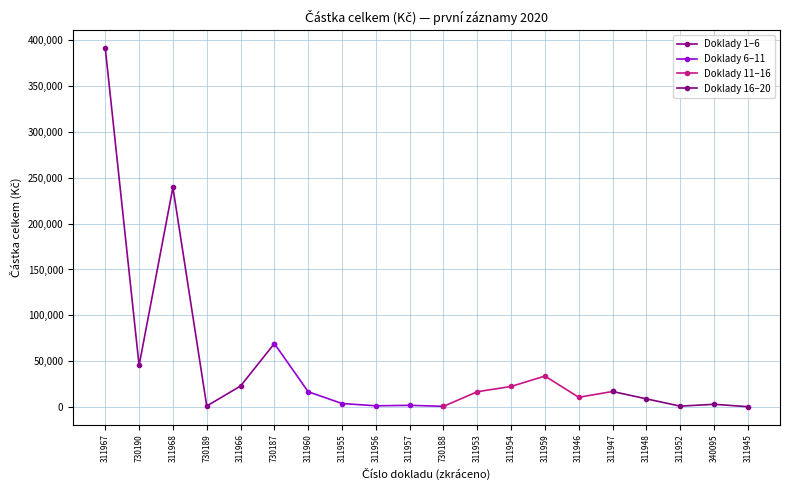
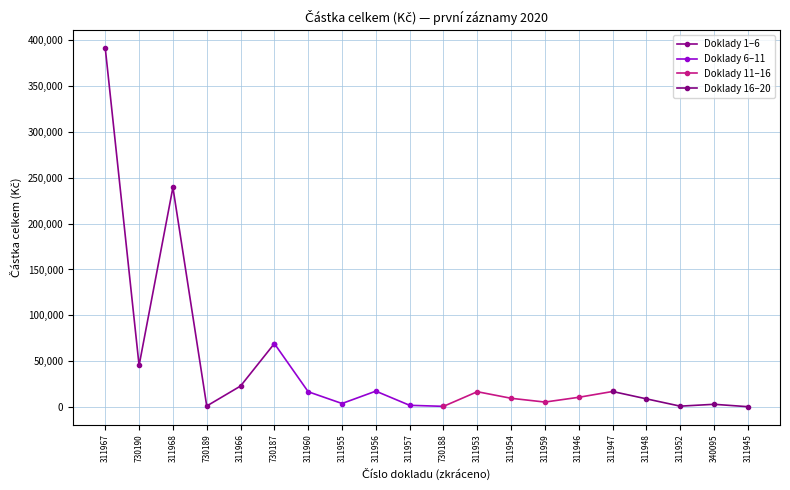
Doklady 6–11, 311956: 0 -> 20,000
Doklady 11–16, 311954: 20,000 -> 10,000
Doklady 11–16, 311959: 30,000 -> 10,000
